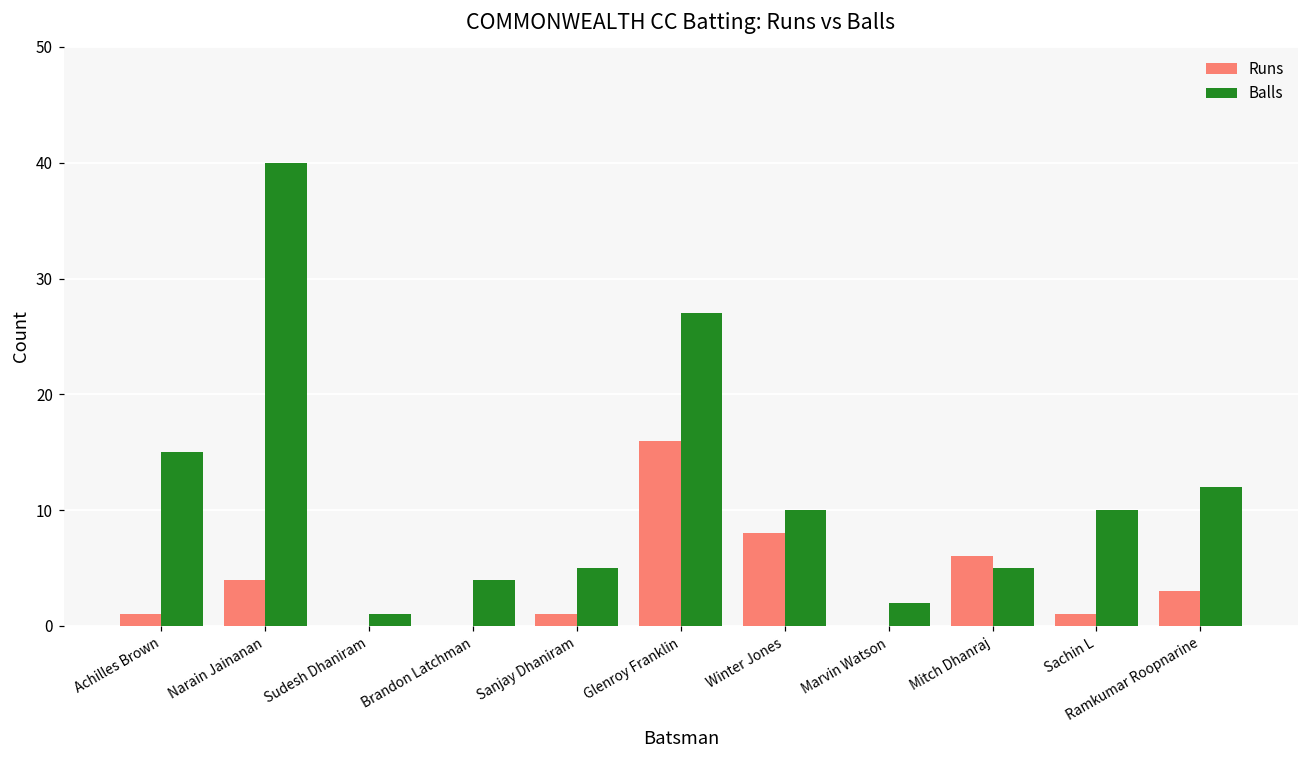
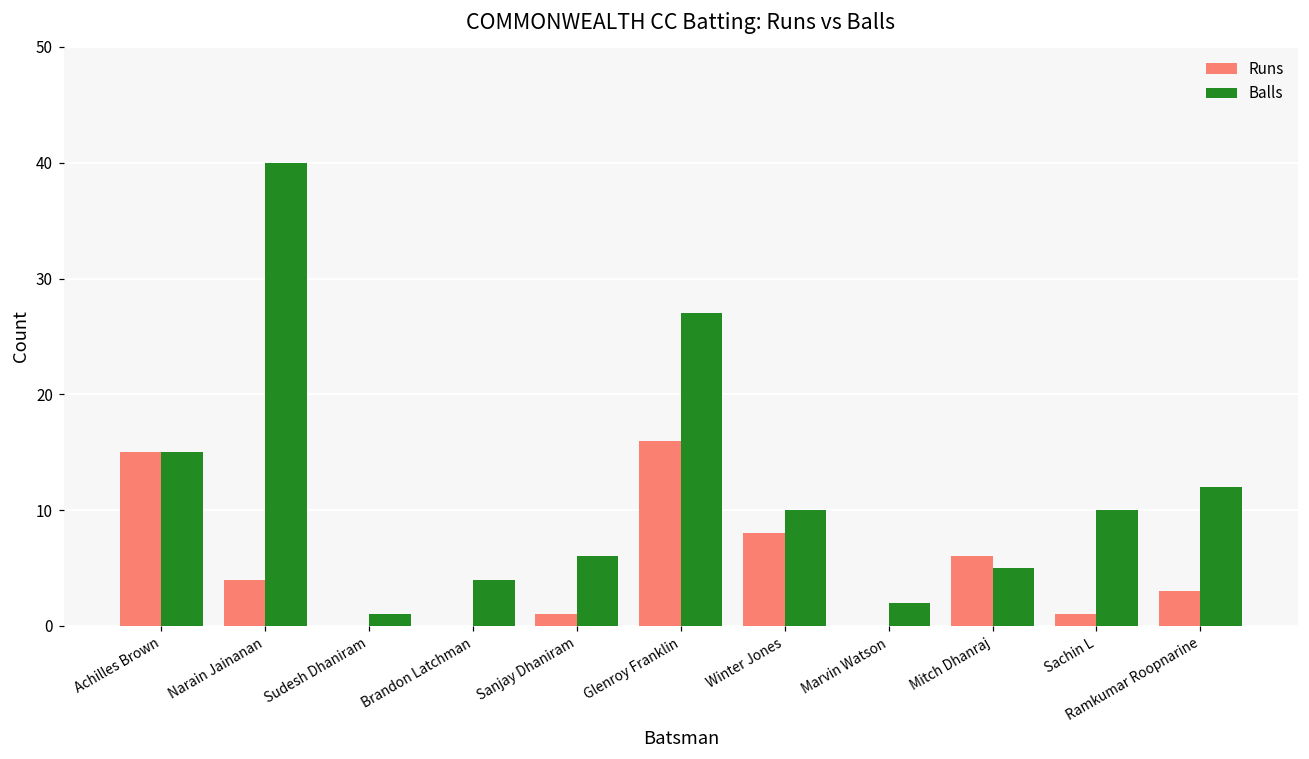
Runs, Achilles Brown: 1 -> 15
Balls, Sanjay Dhaniram: 5 -> 6
